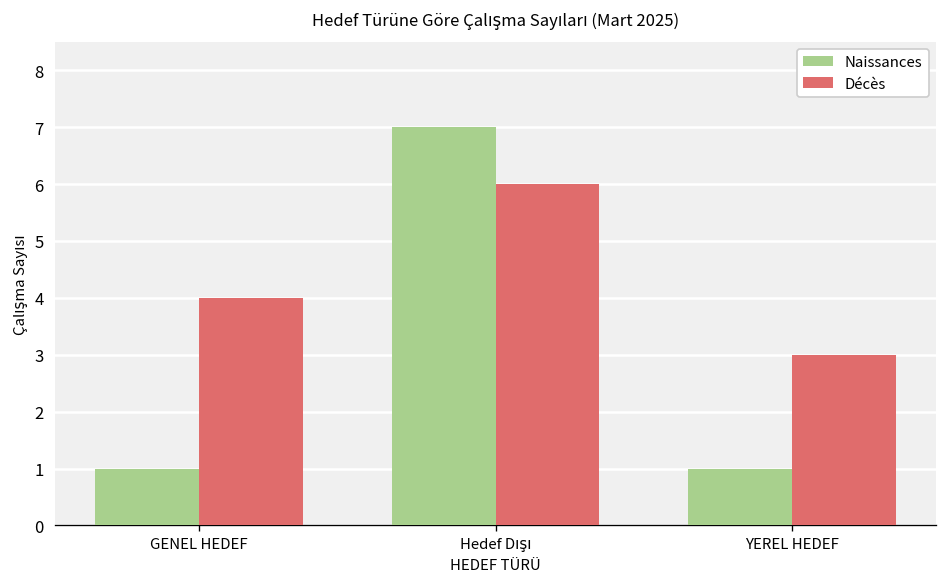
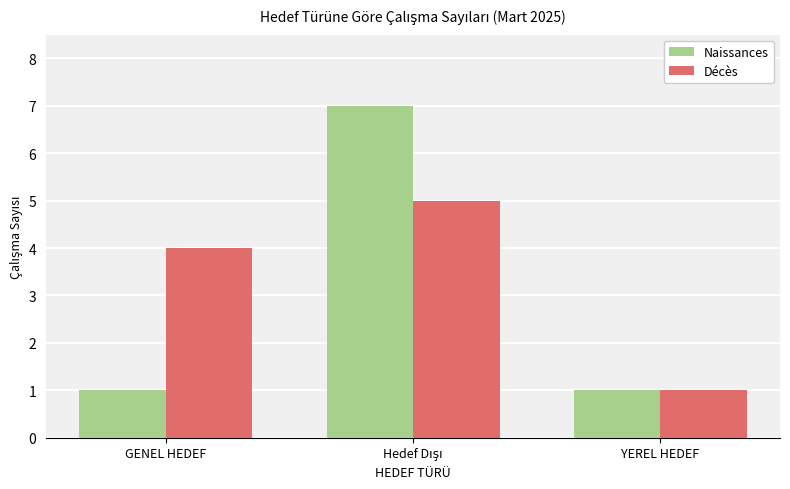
Décès, Hedef Dışı: 6 -> 5
Décès, YEREL HEDEF: 3 -> 1
